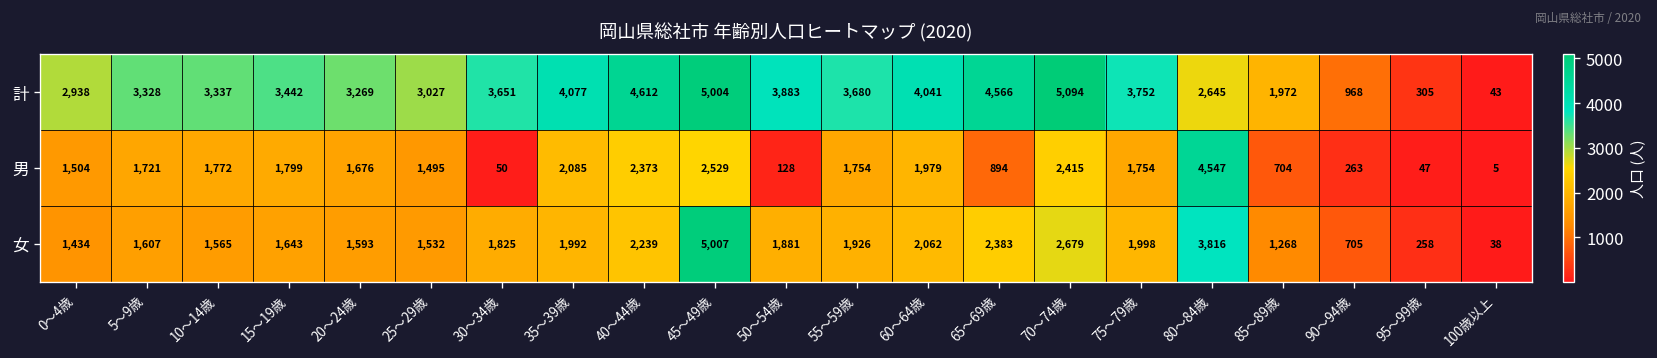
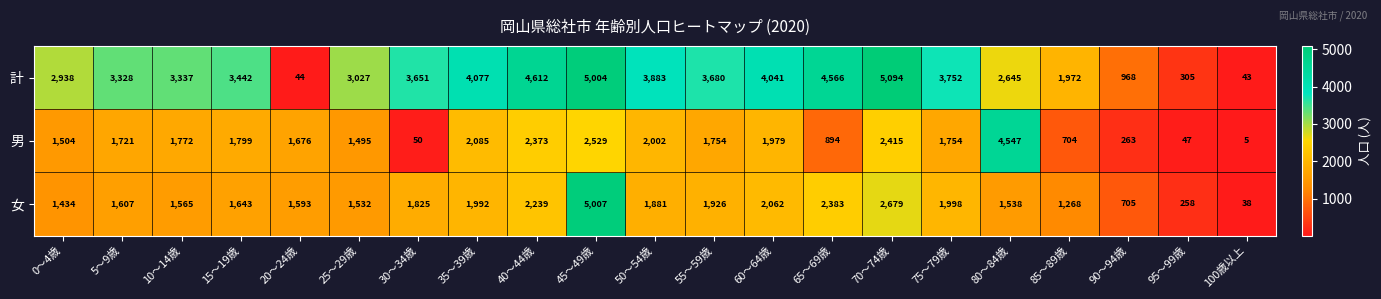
計, 20～24歳: 3,269 -> 44
男, 50～54歳: 128 -> 2,002
女, 80～84歳: 3,816 -> 1,538
